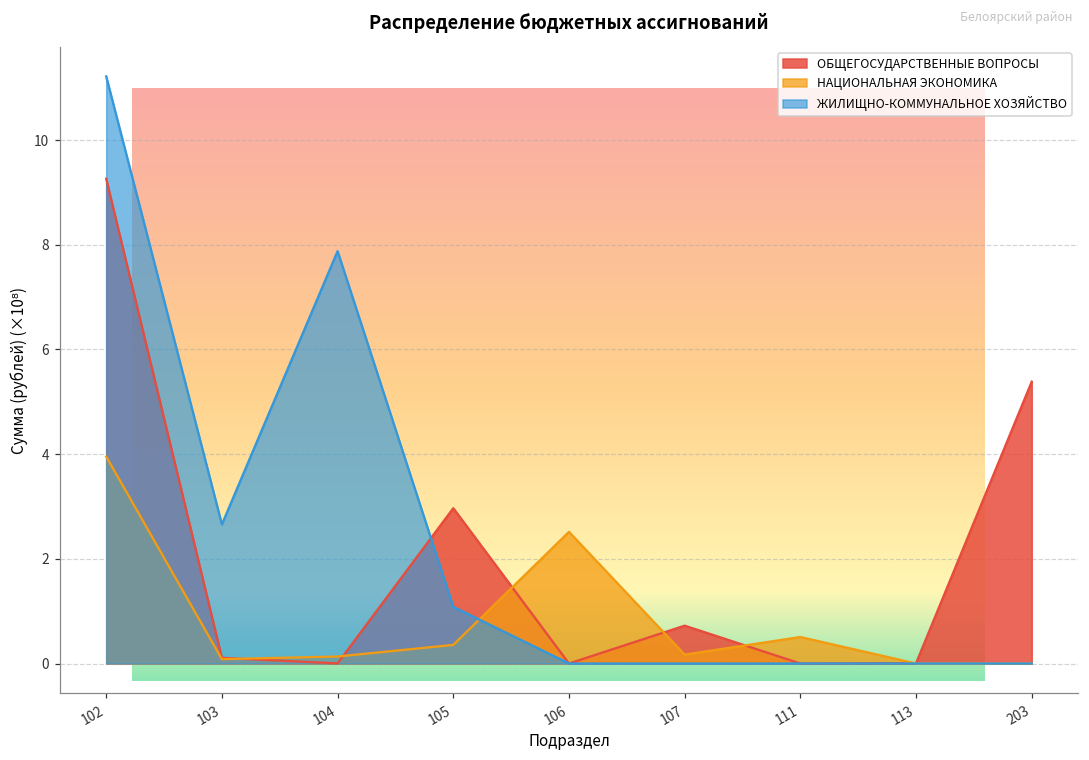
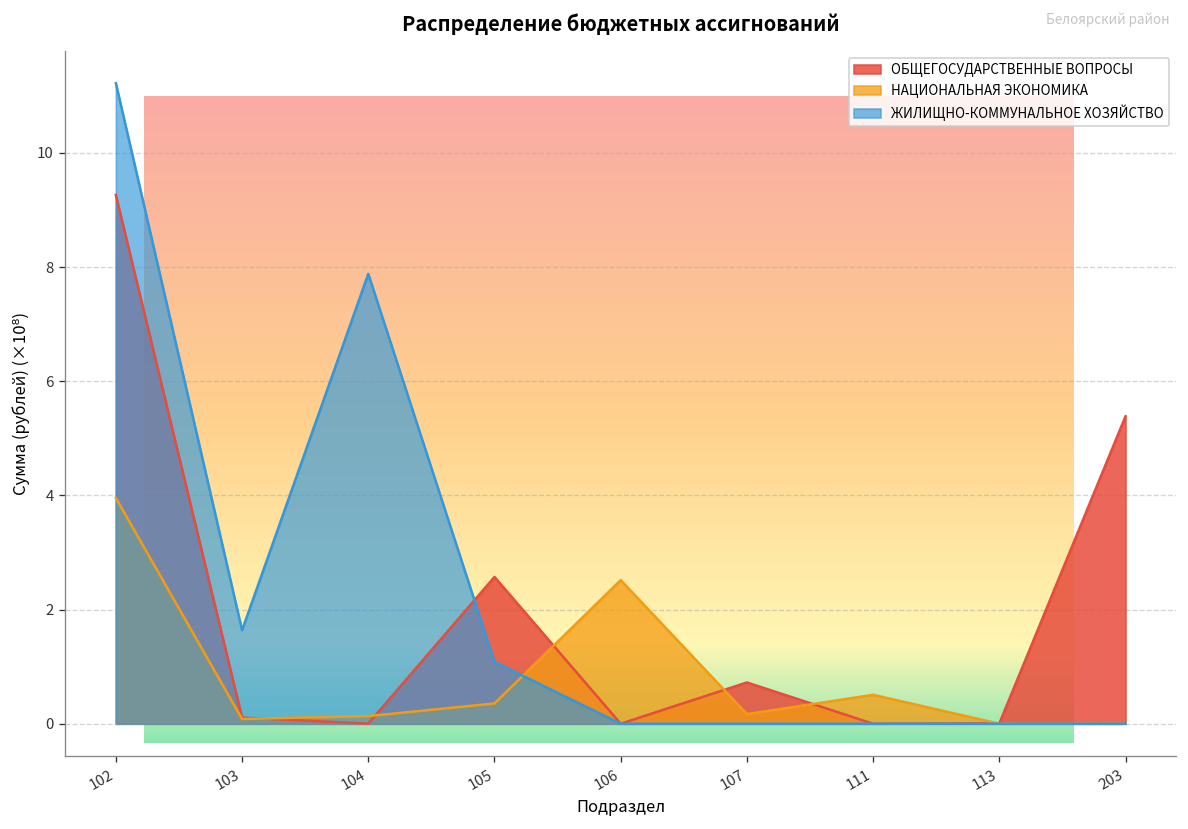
Распределение бюджетных ассигнований, ЖИЛИЩНО-КОММУНАЛЬНОЕ ХОЗЯЙСТВО, 103: 2.7 -> 1.6
Распределение бюджетных ассигнований, ОБЩЕГОСУДАРСТВЕННЫЕ ВОПРОСЫ, 105: 3.0 -> 2.6
